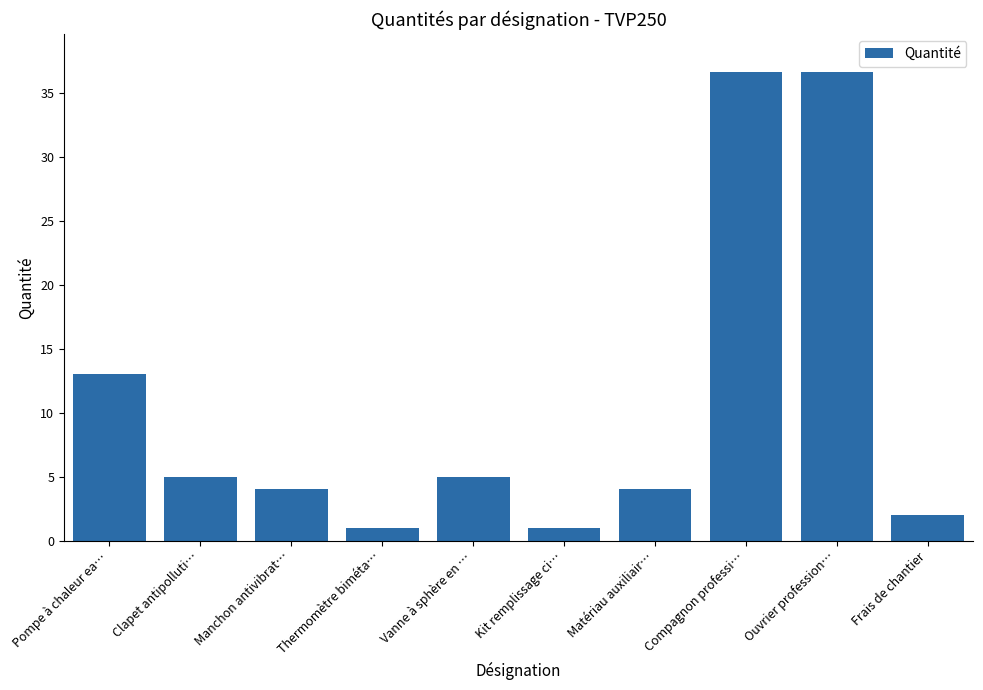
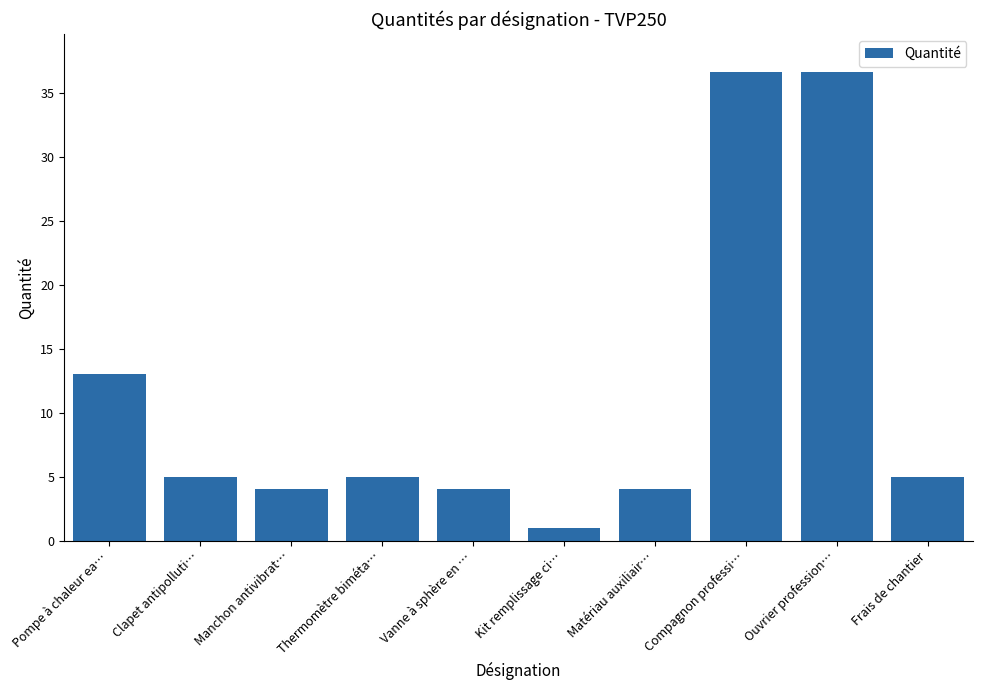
Thermomètre biméta…: 1 -> 5
Vanne à sphère en …: 5 -> 4
Frais de chantier: 2 -> 5
